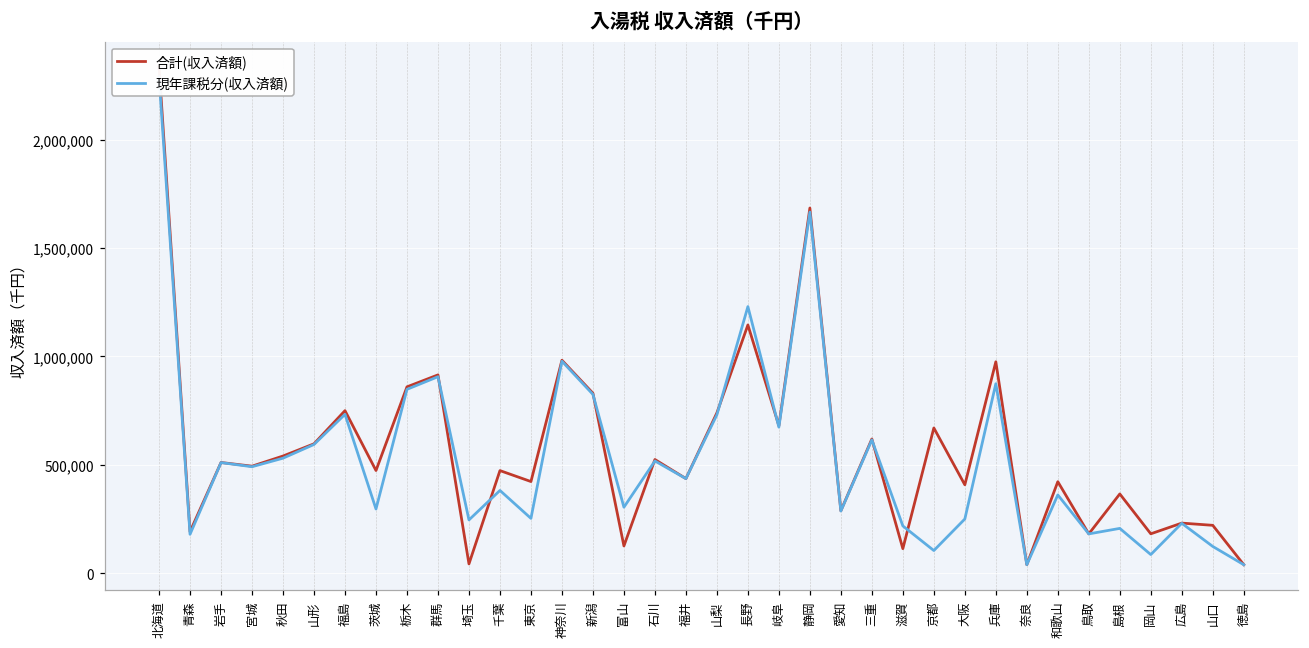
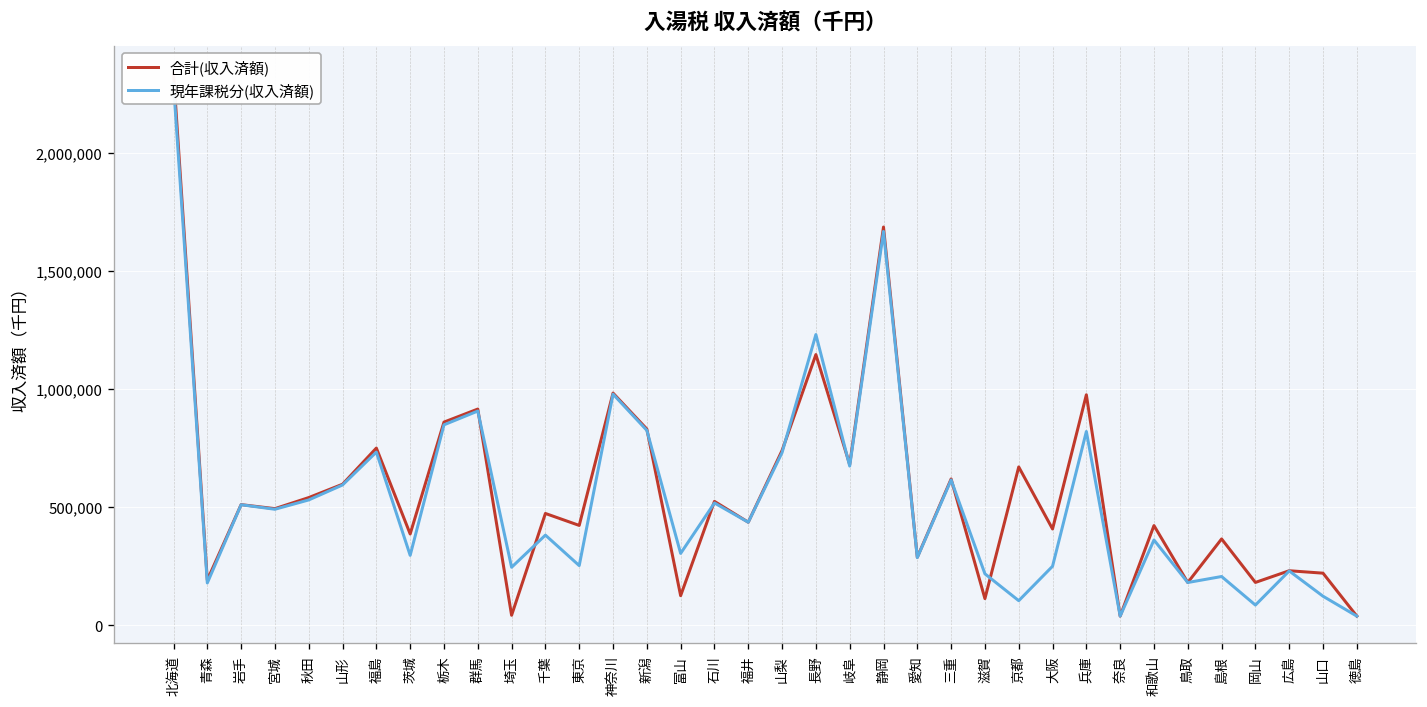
合計(収入済額), 茨城: 470,000 -> 390,000
現年課税分(収入済額), 兵庫: 870,000 -> 820,000
